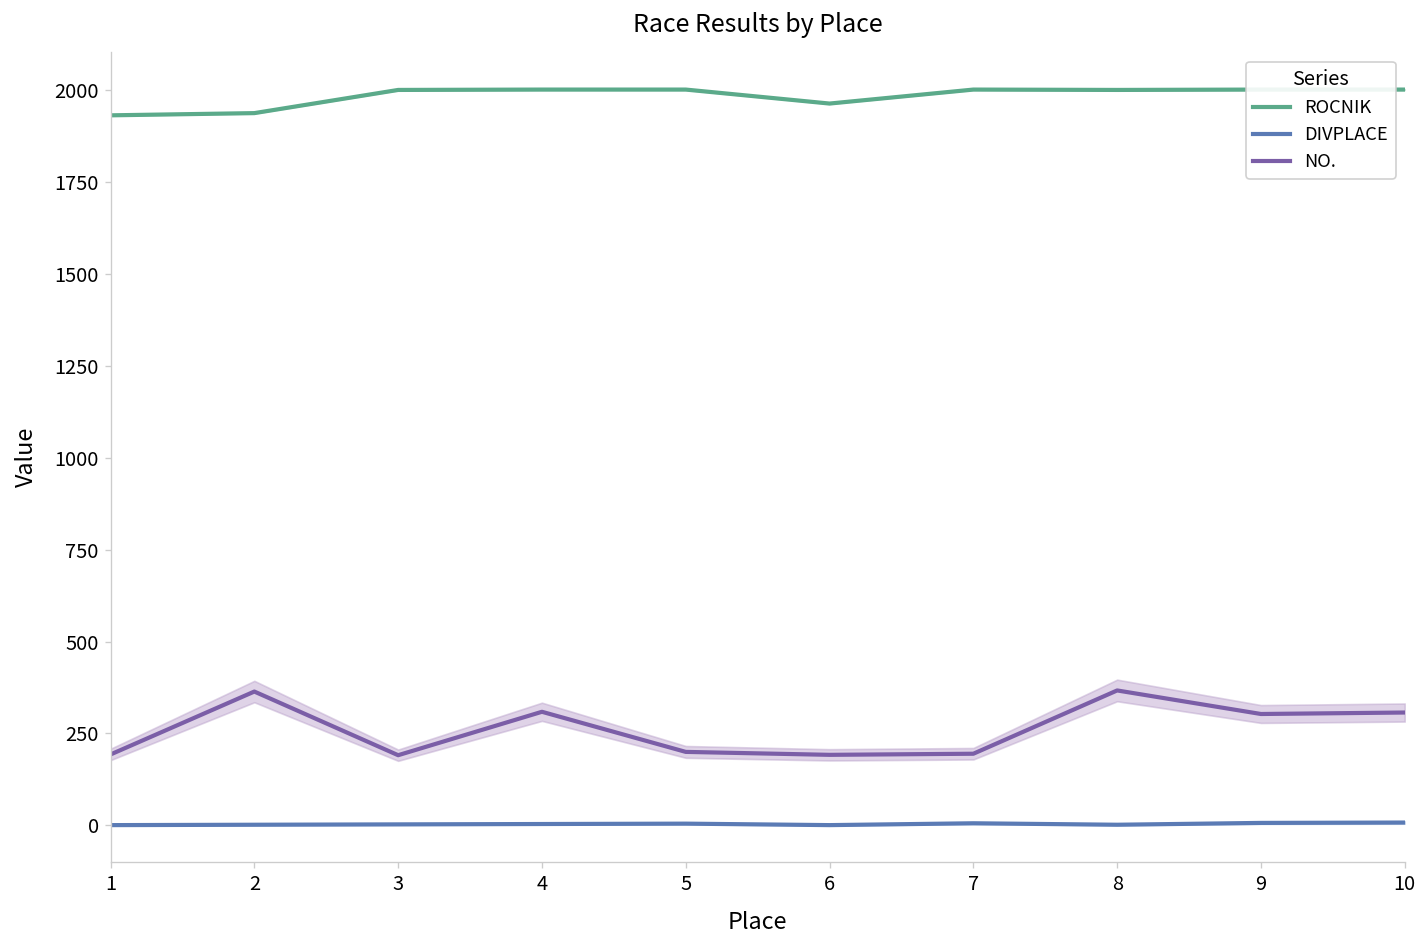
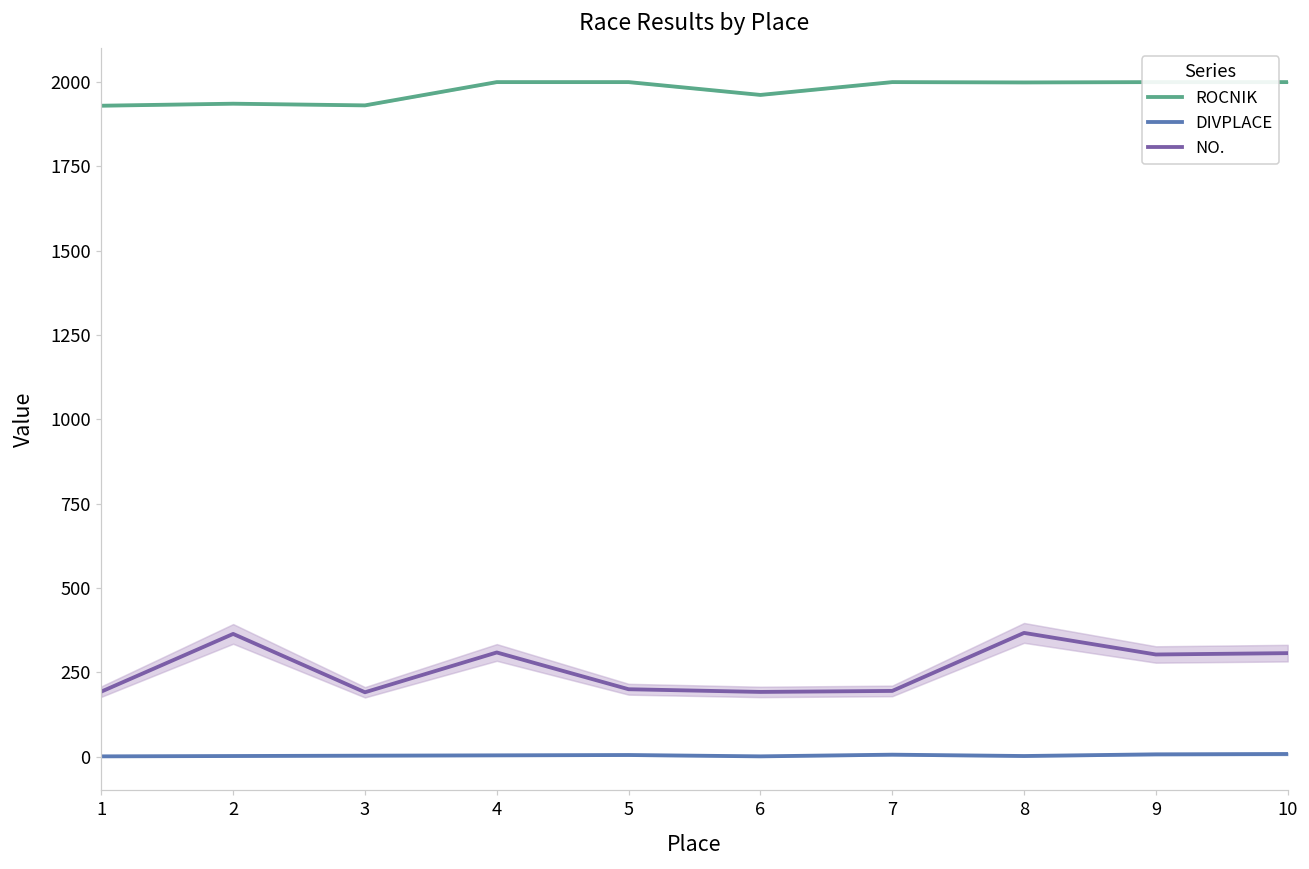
ROCNIK, 3: 2000 -> 1930
